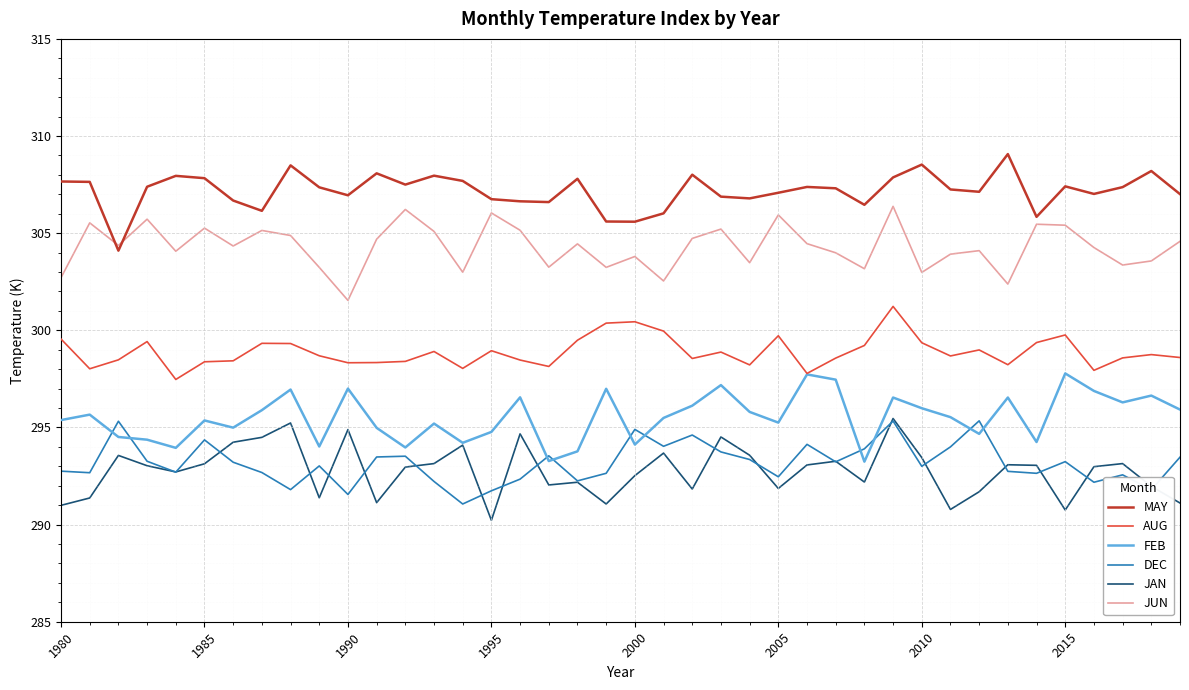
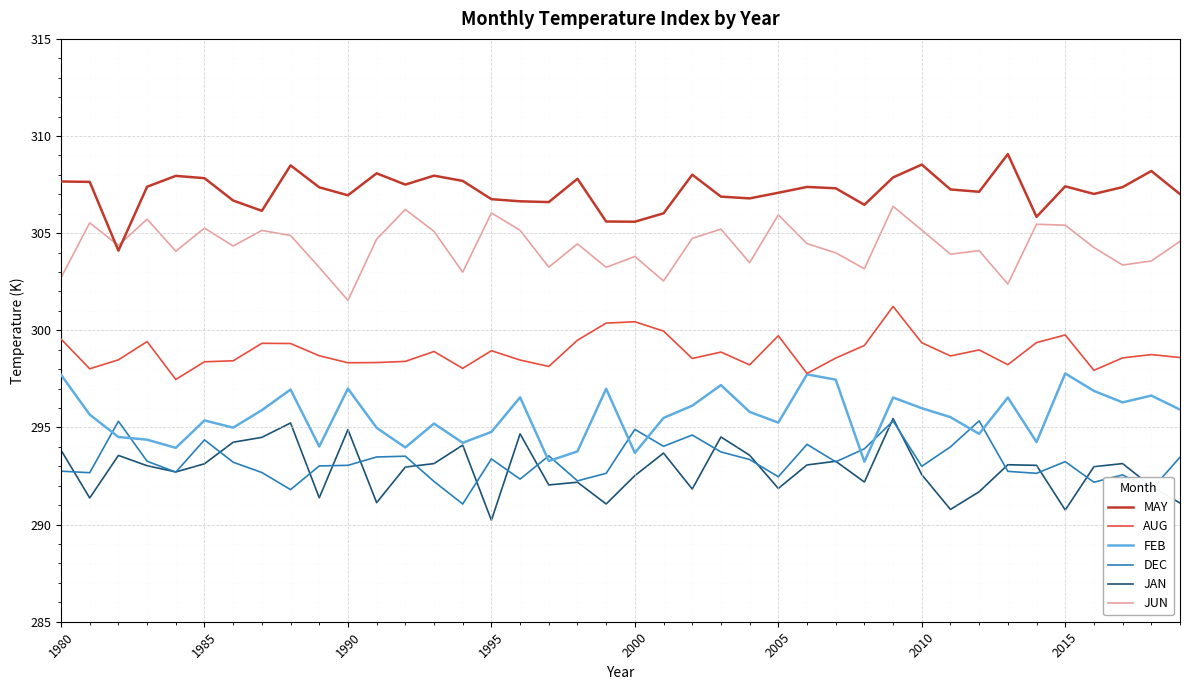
FEB, 1980: 295.4 -> 297.7
JAN, 1980: 291.0 -> 293.8
DEC, 1990: 291.6 -> 293.1
DEC, 1995: 291.7 -> 293.4
FEB, 2000: 294.1 -> 293.7
JAN, 2010: 293.5 -> 292.6
JUN, 2010: 303.0 -> 305.2
